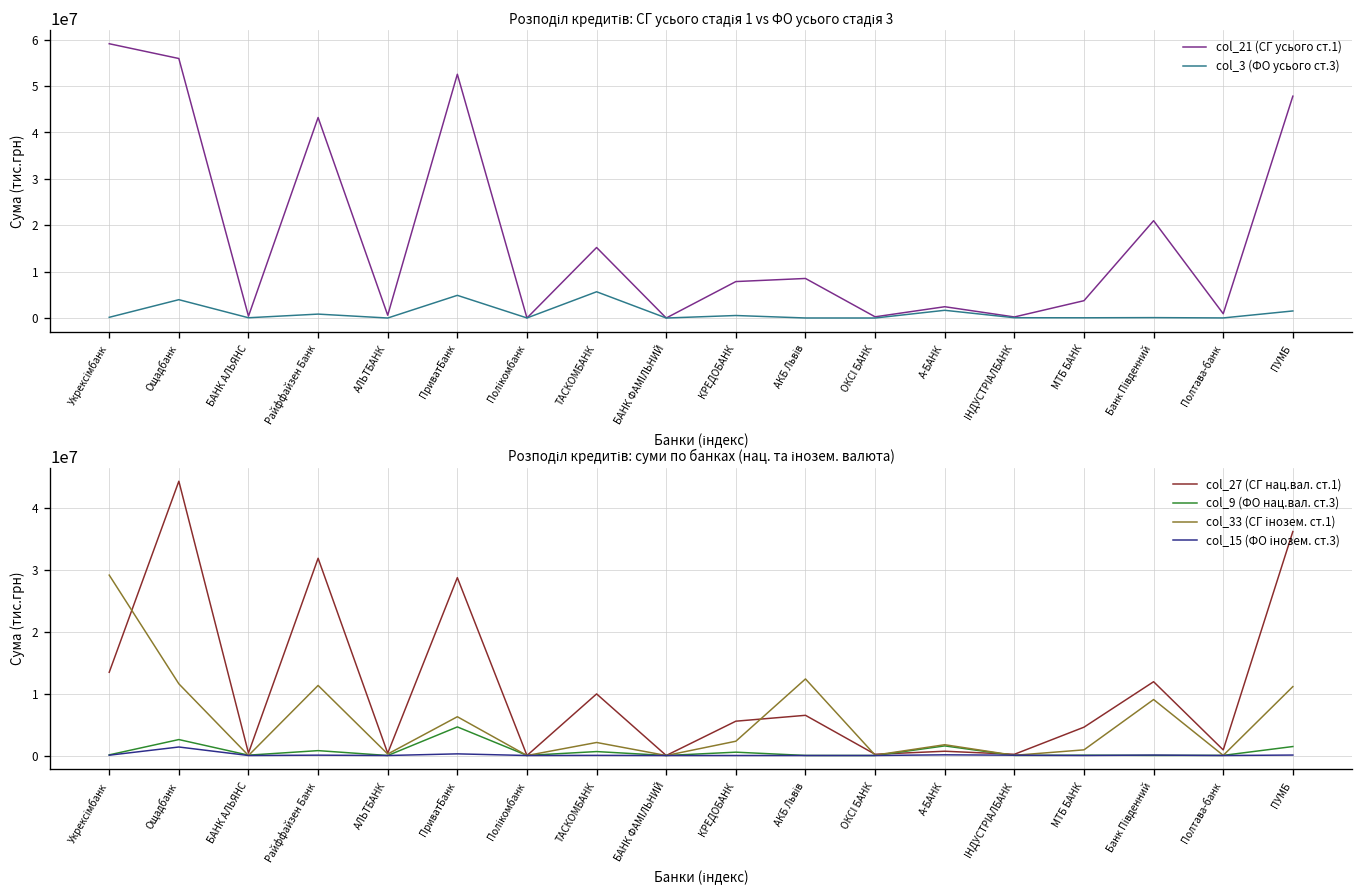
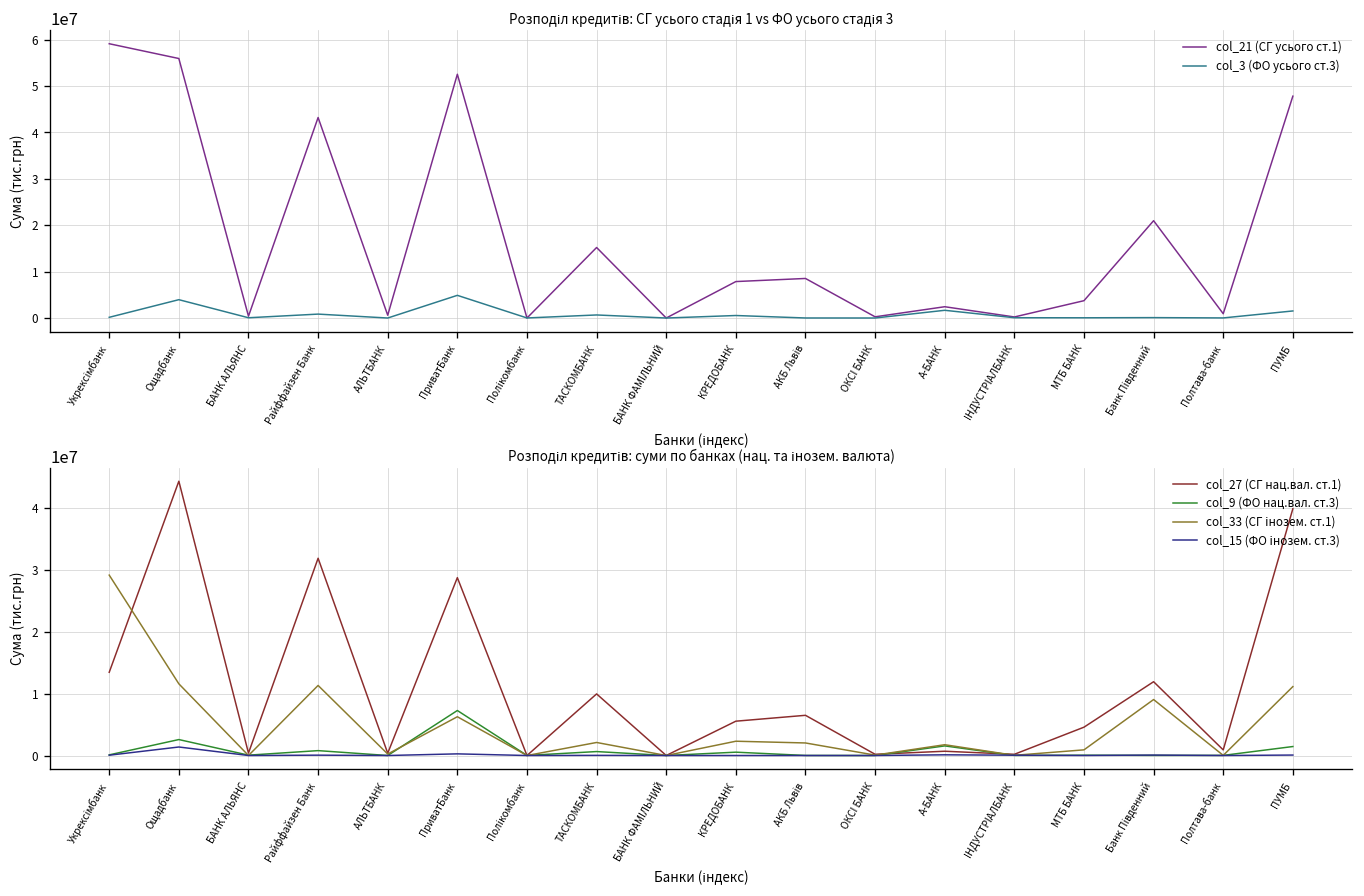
Розподіл кредитів: СГ усього стадія 1 vs ФО усього стадія 3, col_3 (ФО усього ст.3), ТАСКОМБАНК: 6000000 -> 1000000
Розподіл кредитів: суми по банках (нац. та інозем. валюта), col_9 (ФО нац.вал. ст.3), ПриватБанк: 5000000 -> 7000000
Розподіл кредитів: суми по банках (нац. та інозем. валюта), col_33 (СГ інозем. ст.1), АКБ Львів: 12000000 -> 2000000
Розподіл кредитів: суми по банках (нац. та інозем. валюта), col_27 (СГ нац.вал. ст.1), ПУМБ: 36000000 -> 40000000
